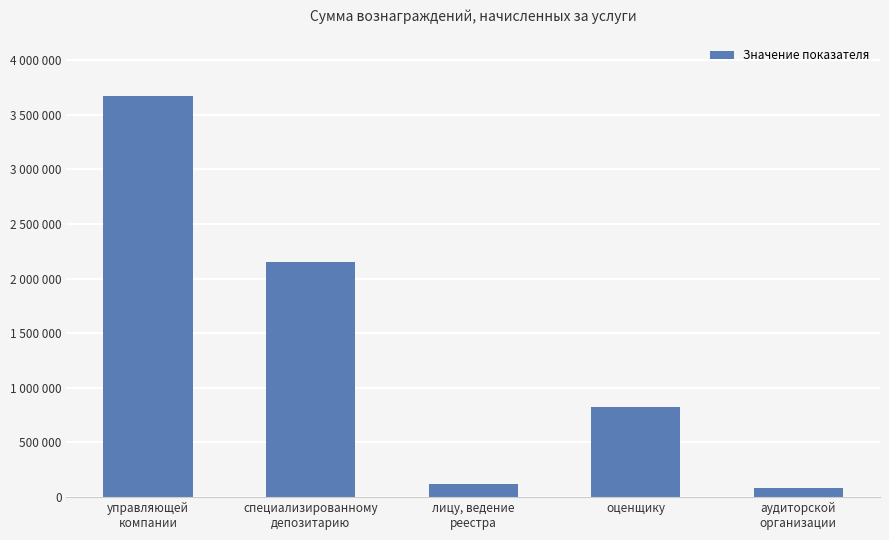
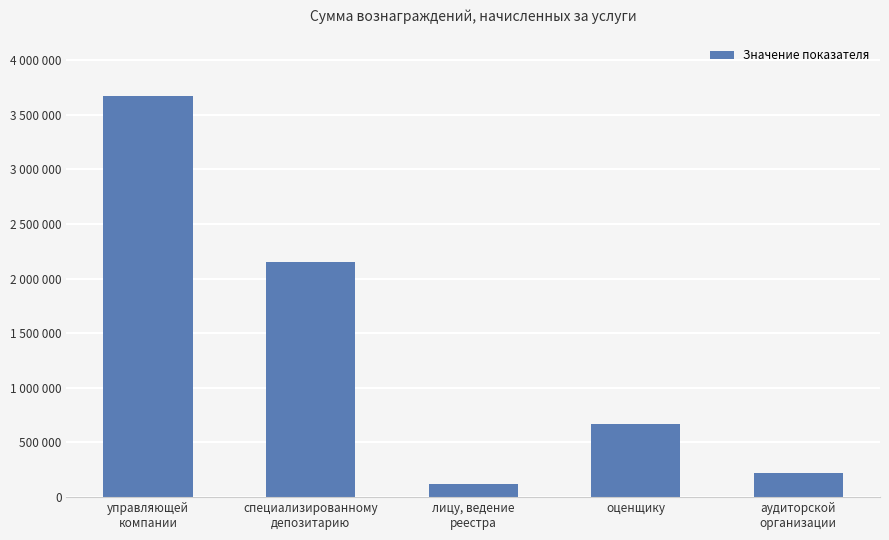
оценщику: 820000 -> 670000
аудиторской организации: 80000 -> 220000
